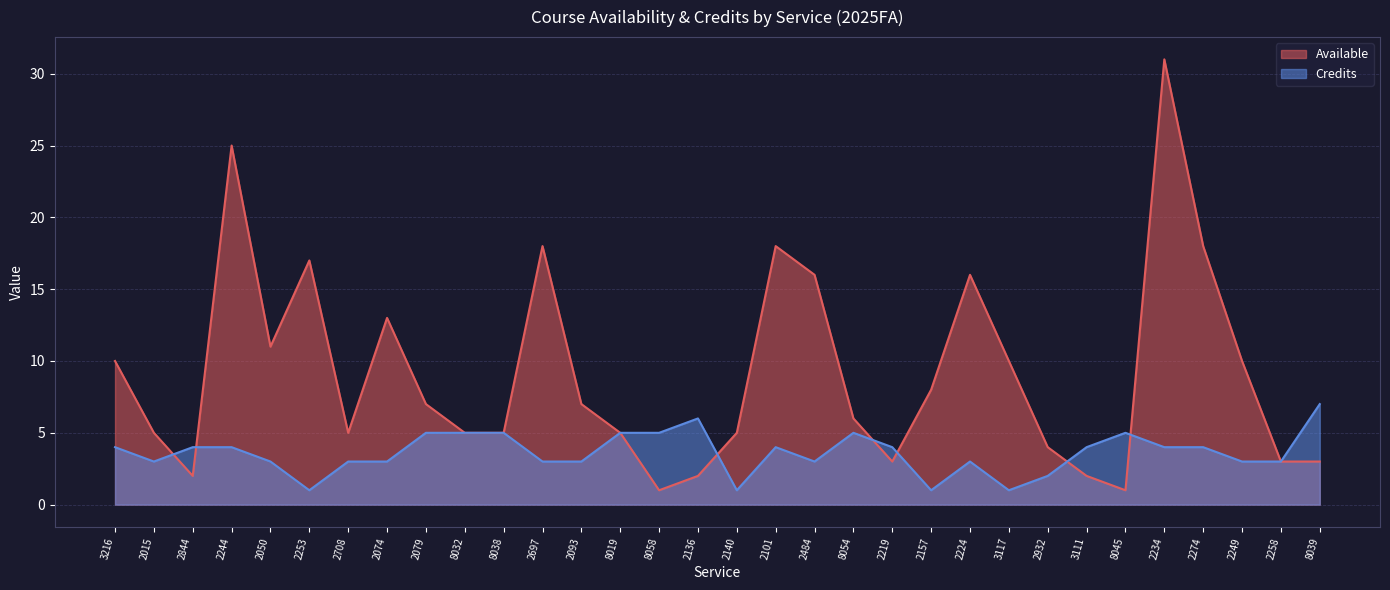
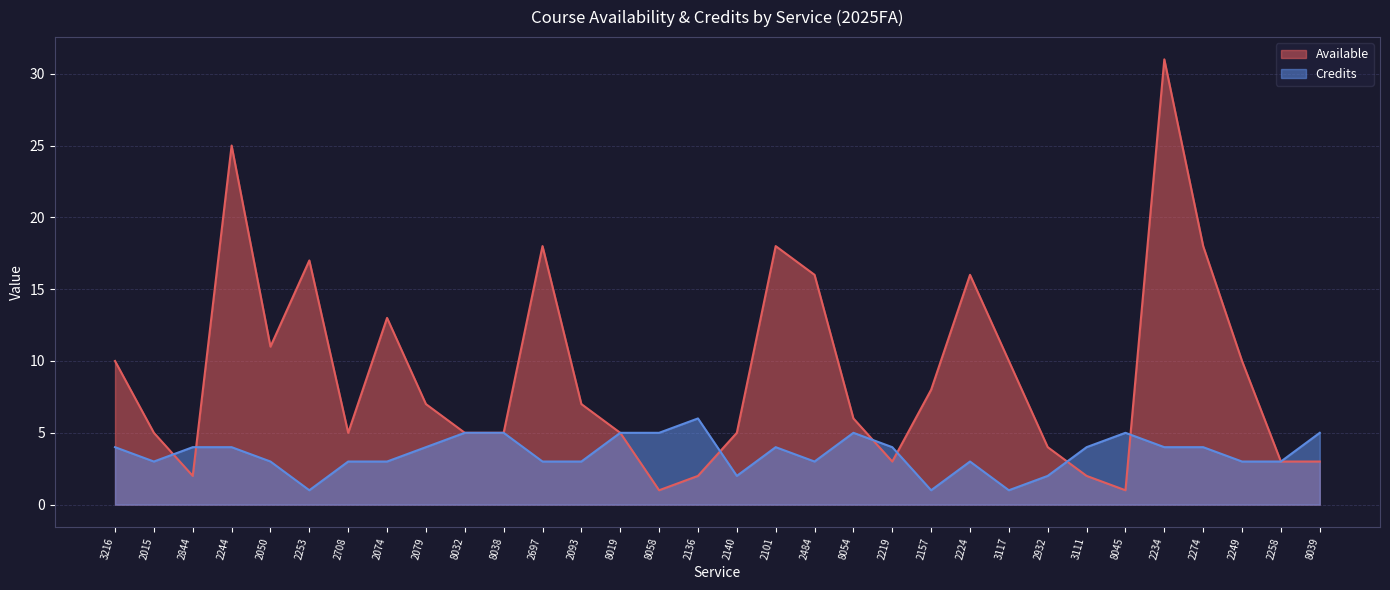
Credits, 2079: 5 -> 4
Credits, 2140: 1 -> 2
Credits, 8039: 7 -> 5
